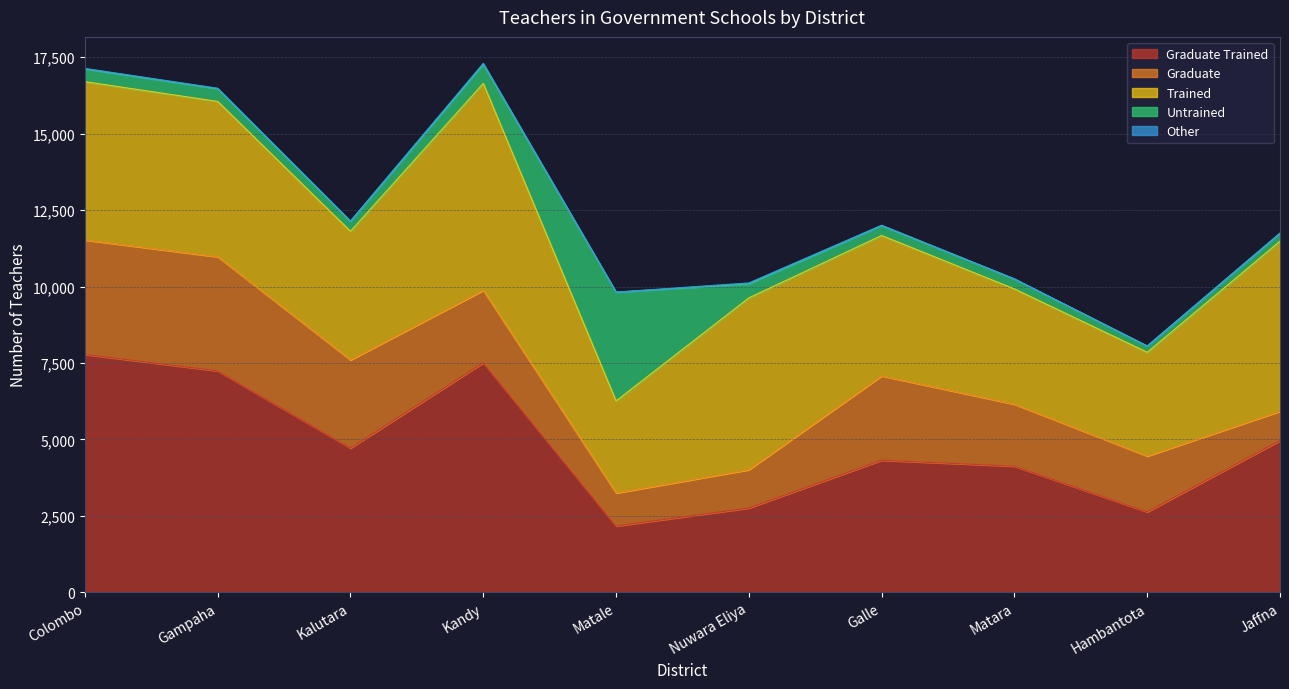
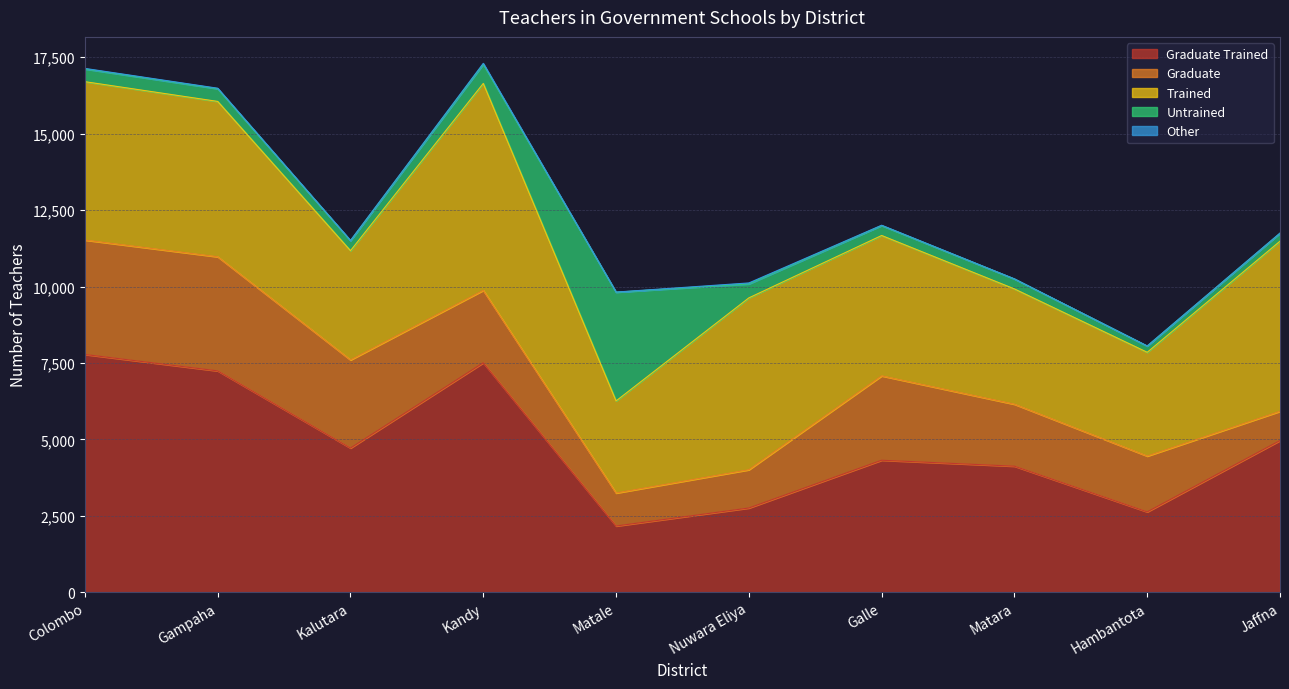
Trained, Kalutara: 4,200 -> 3,600
